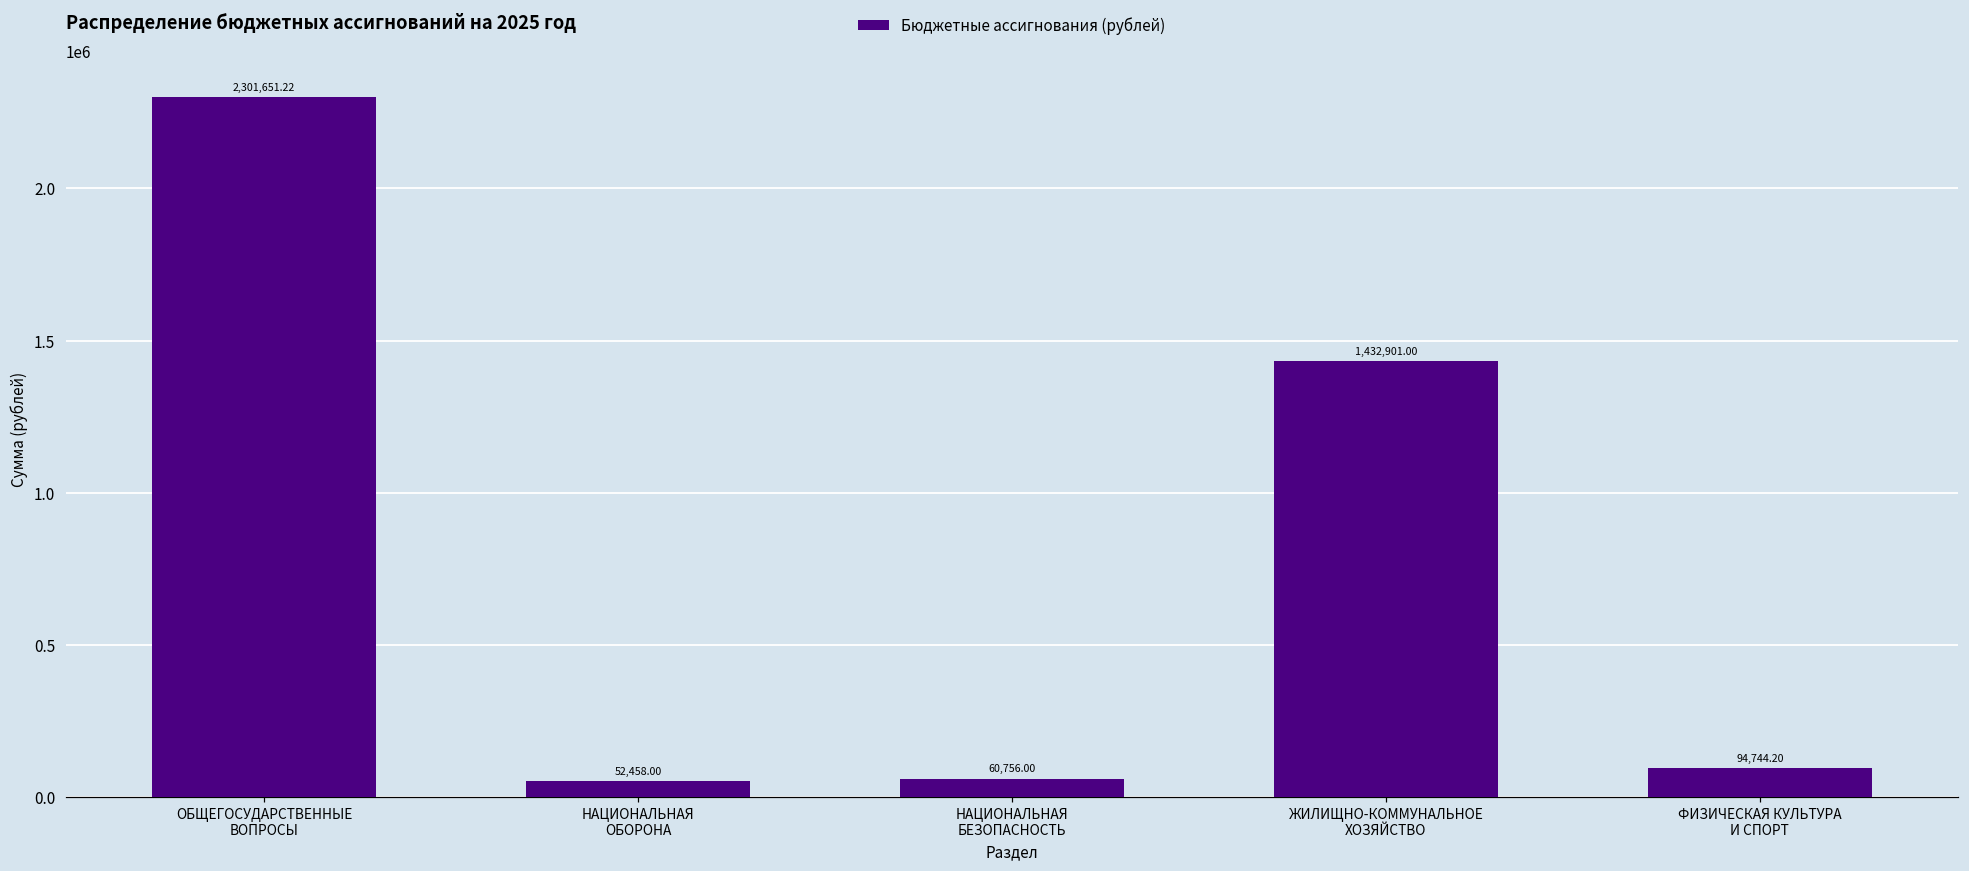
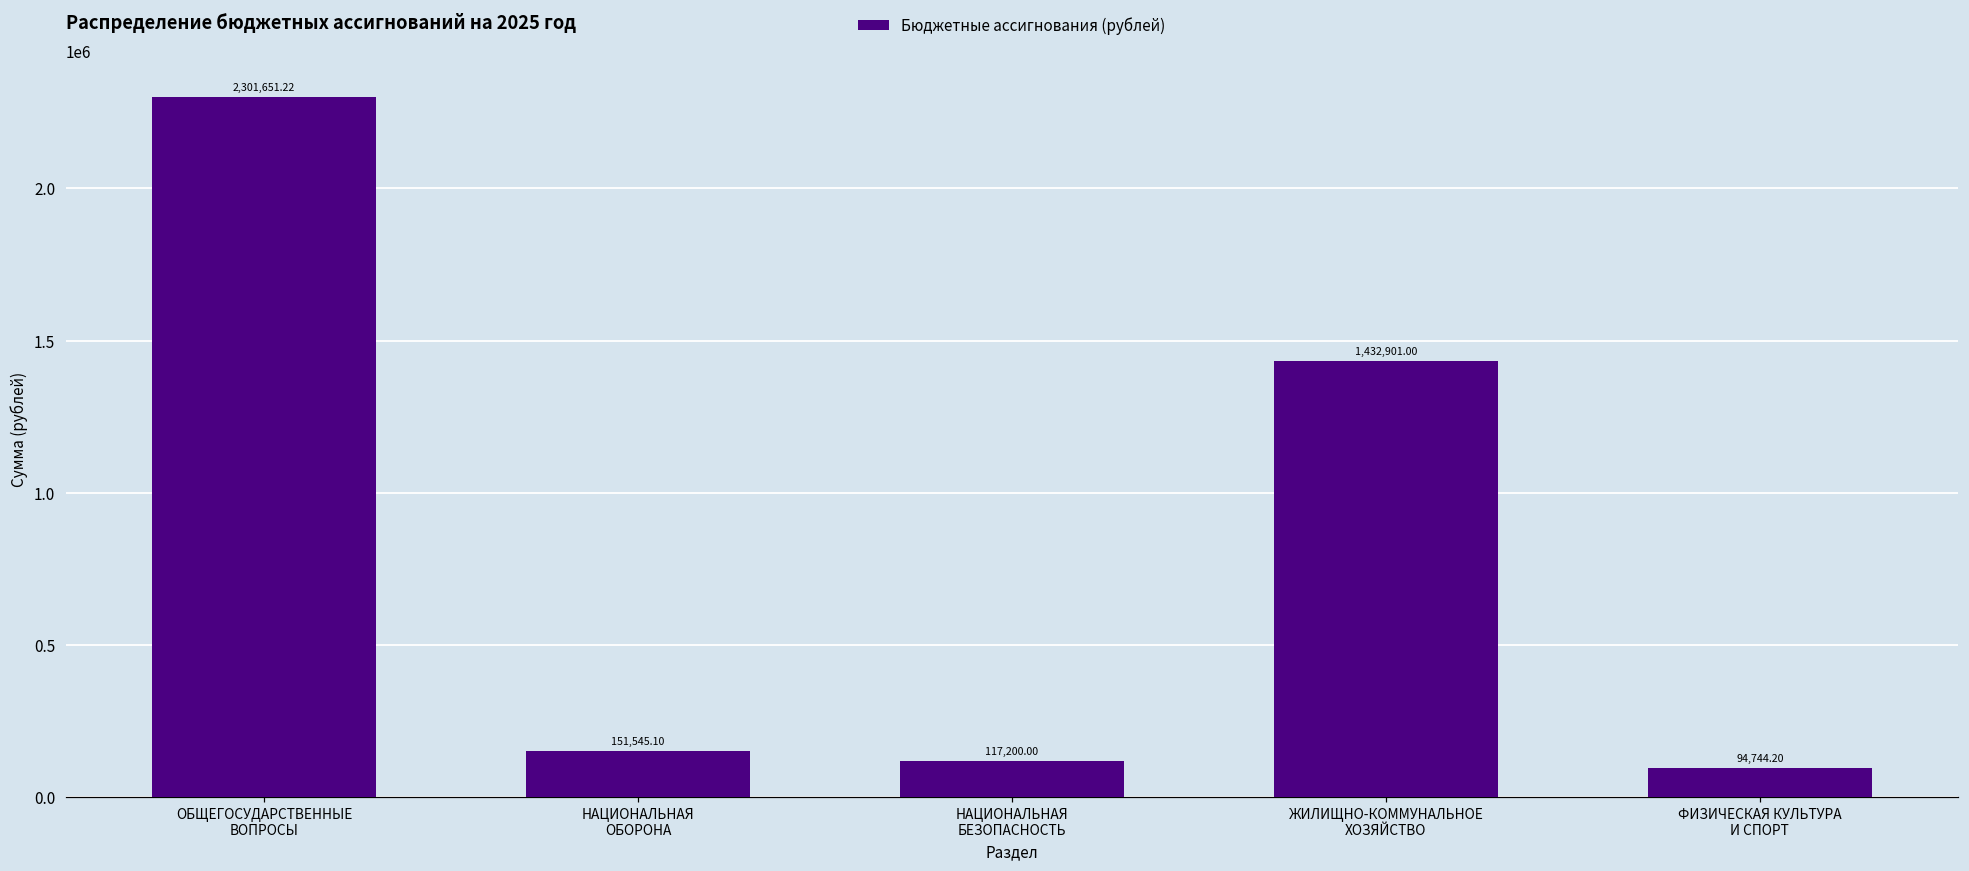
НАЦИОНАЛЬНАЯ ОБОРОНА: 52,458.00 -> 151,545.10
НАЦИОНАЛЬНАЯ БЕЗОПАСНОСТЬ: 60,756.00 -> 117,200.00
